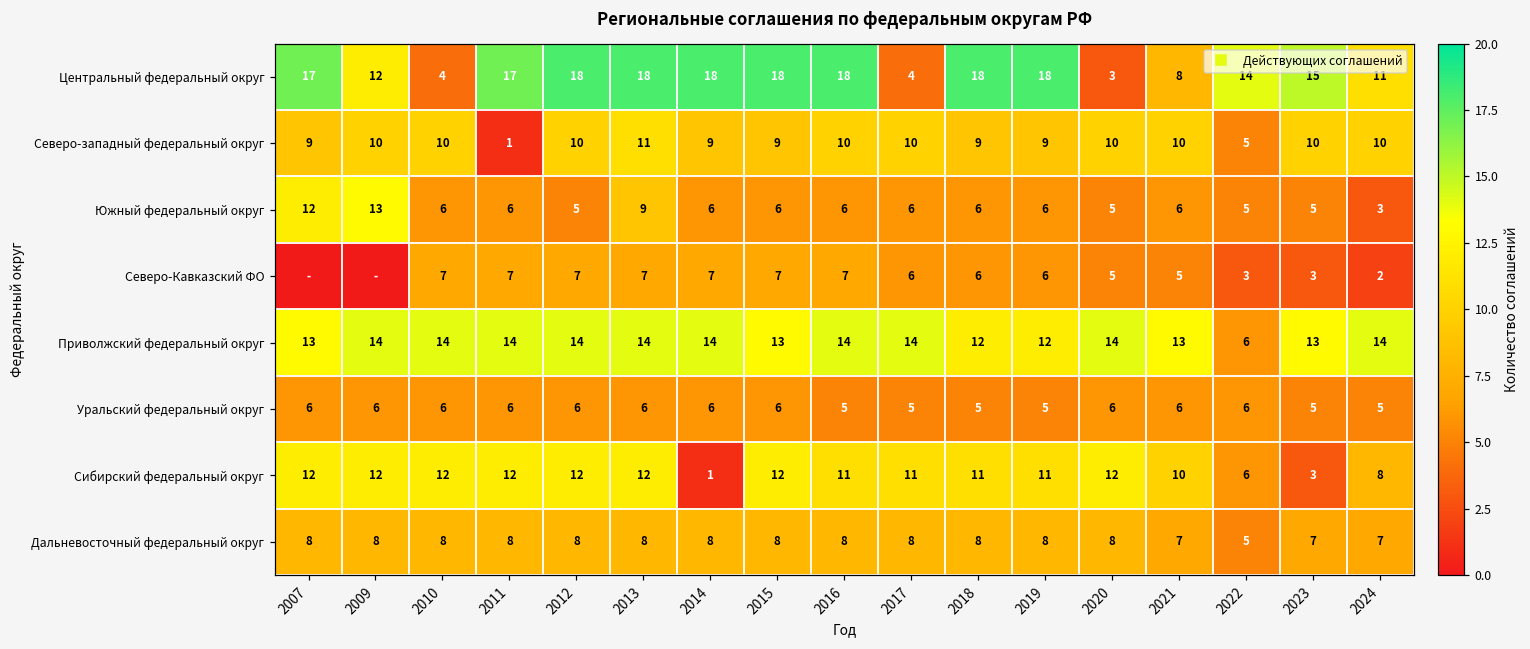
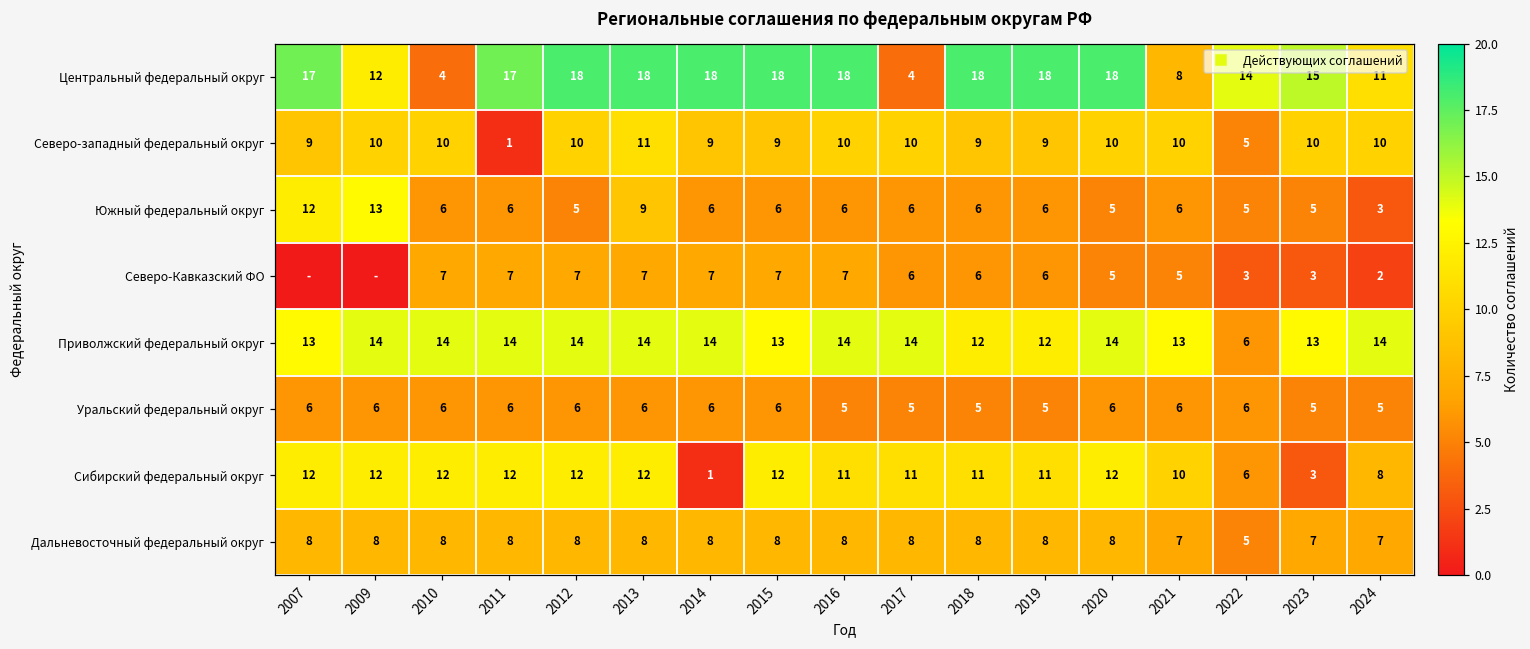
Центральный федеральный округ, 2020: 3 -> 18
